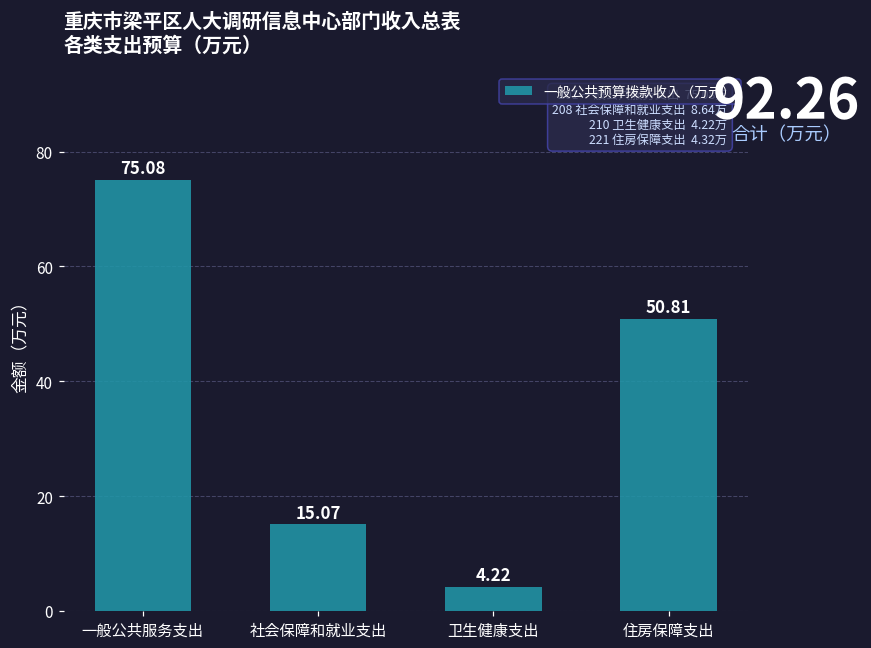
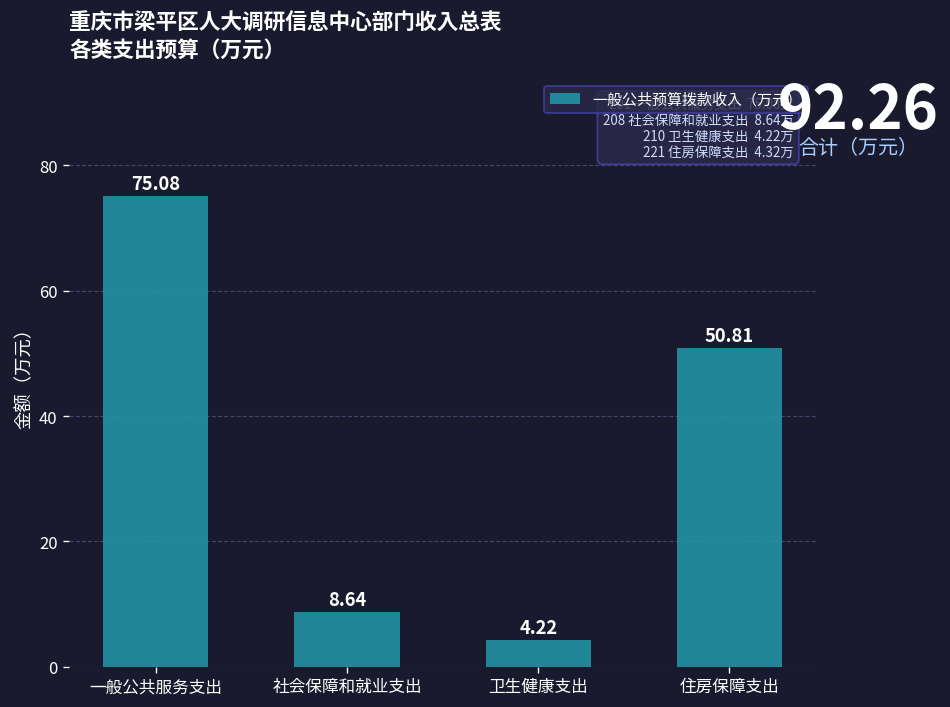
社会保障和就业支出: 15.07 -> 8.64
